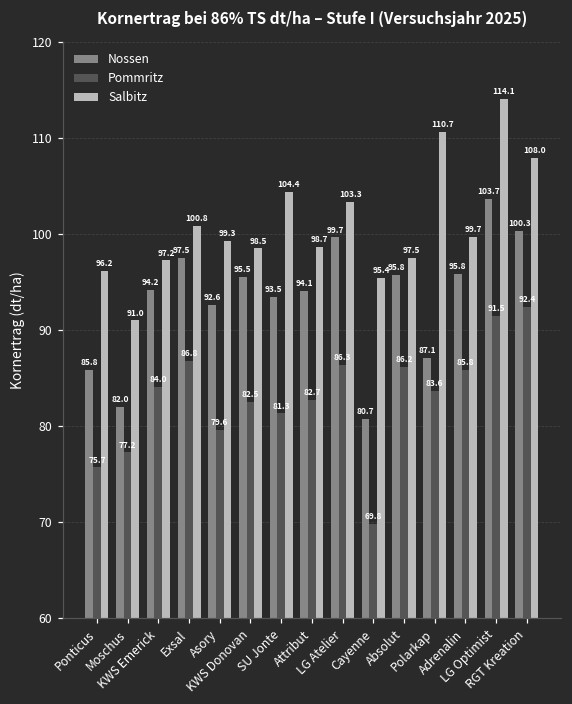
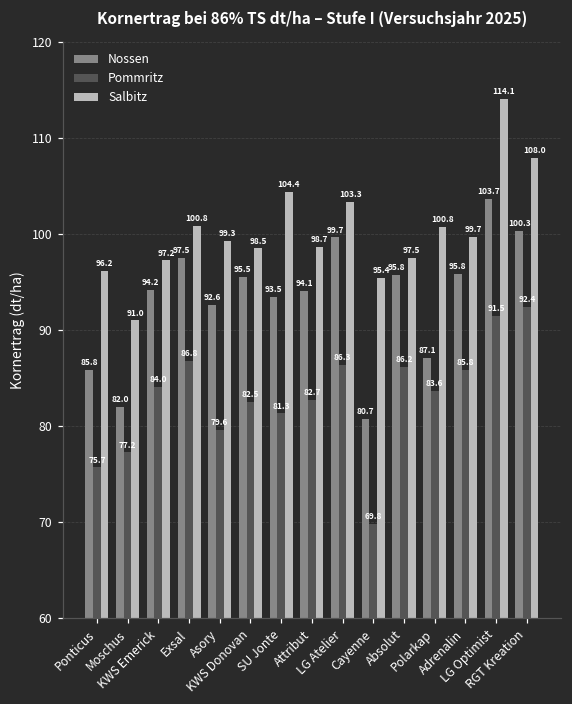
Salbitz, Polarkap: 110.7 -> 100.8
